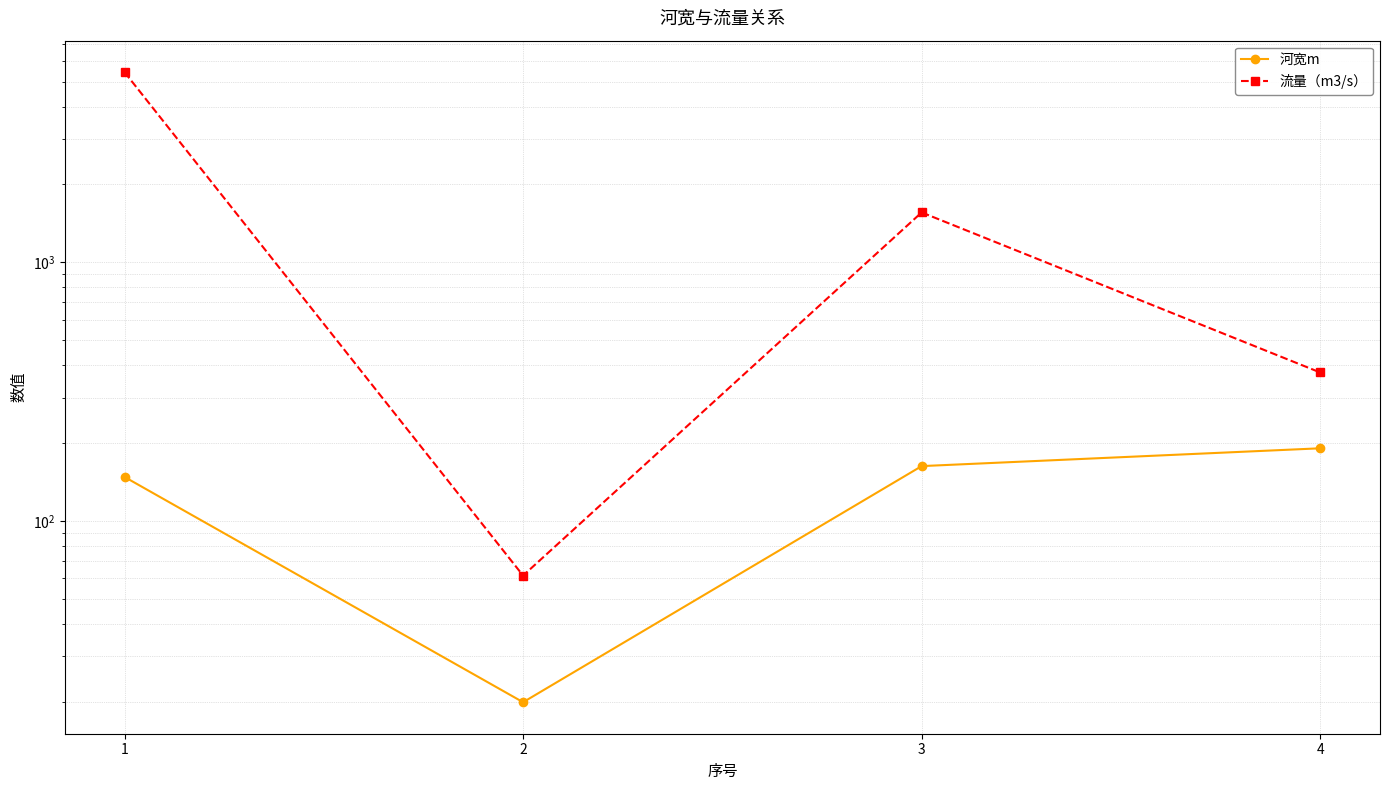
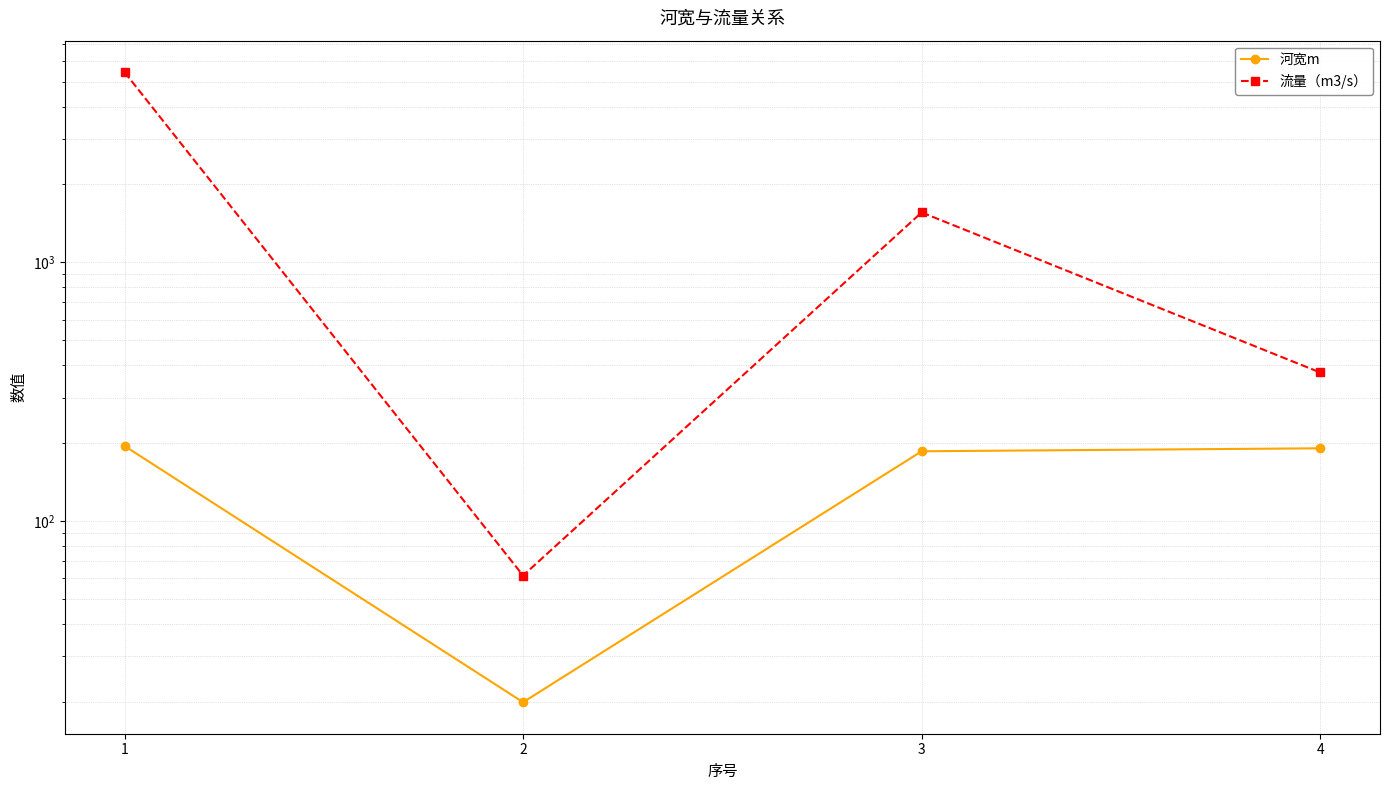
河宽m, 1: 150 -> 200
河宽m, 3: 160 -> 190
